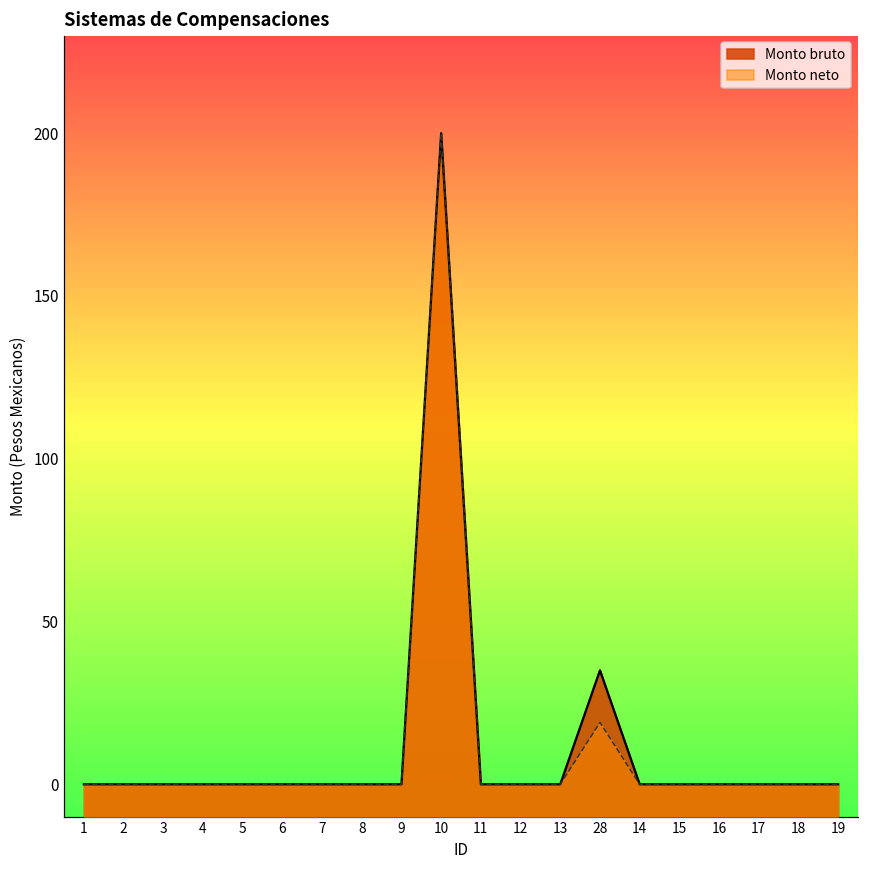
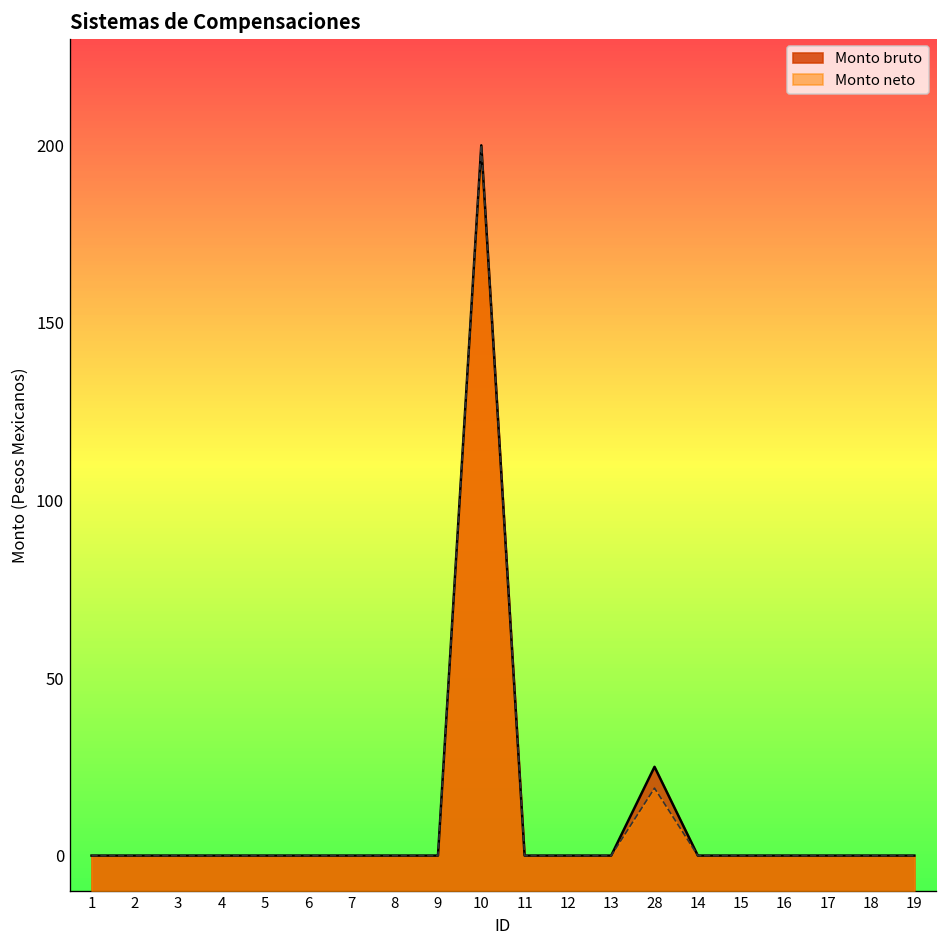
Monto bruto, 28: 35 -> 25
